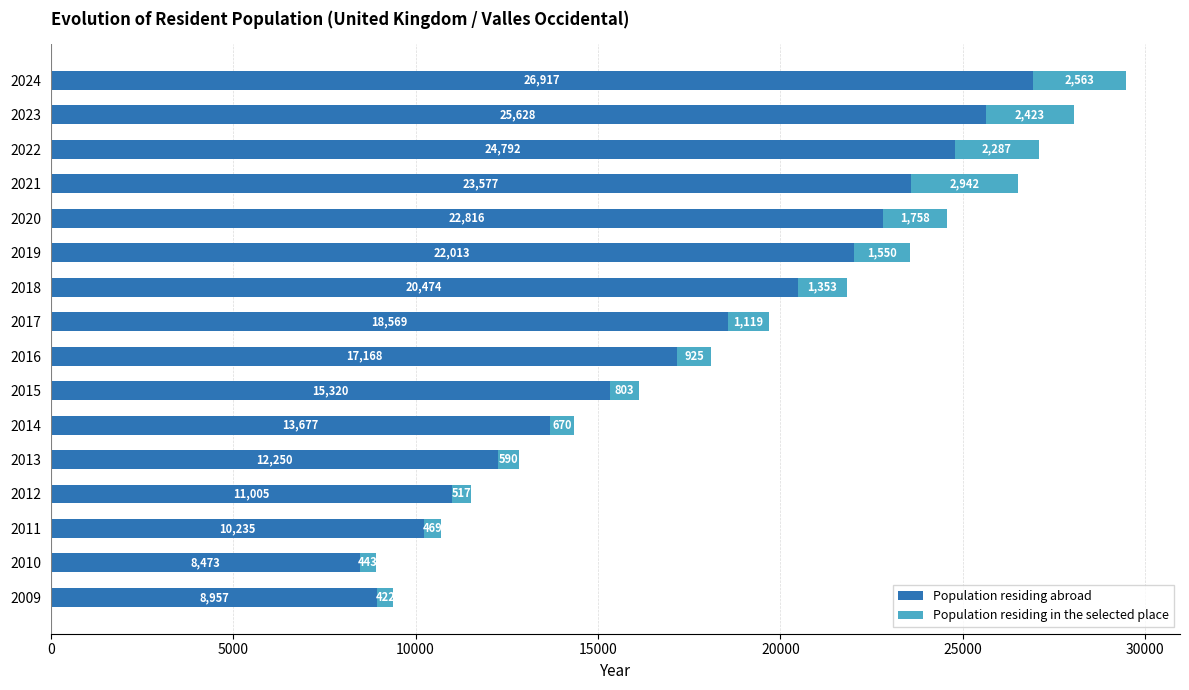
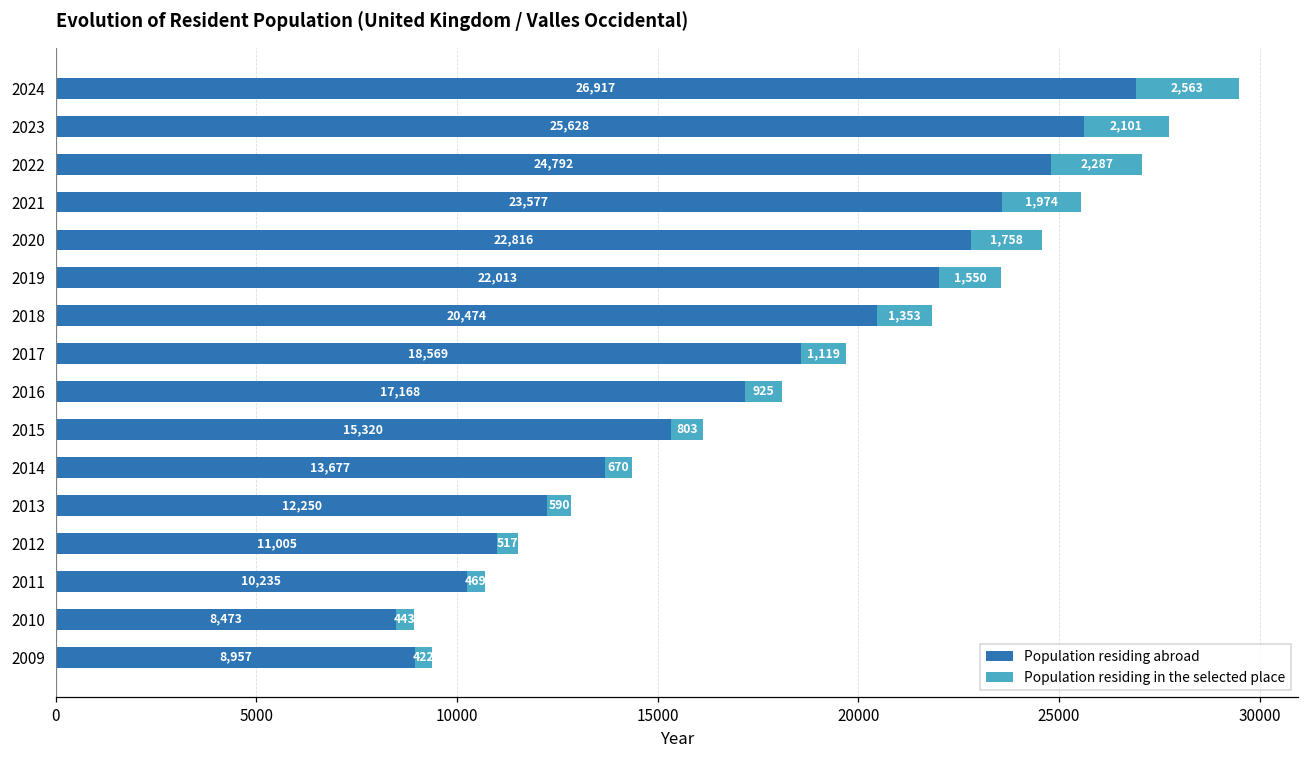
Population residing in the selected place, 2023: 2,423 -> 2,101
Population residing in the selected place, 2021: 2,942 -> 1,974
